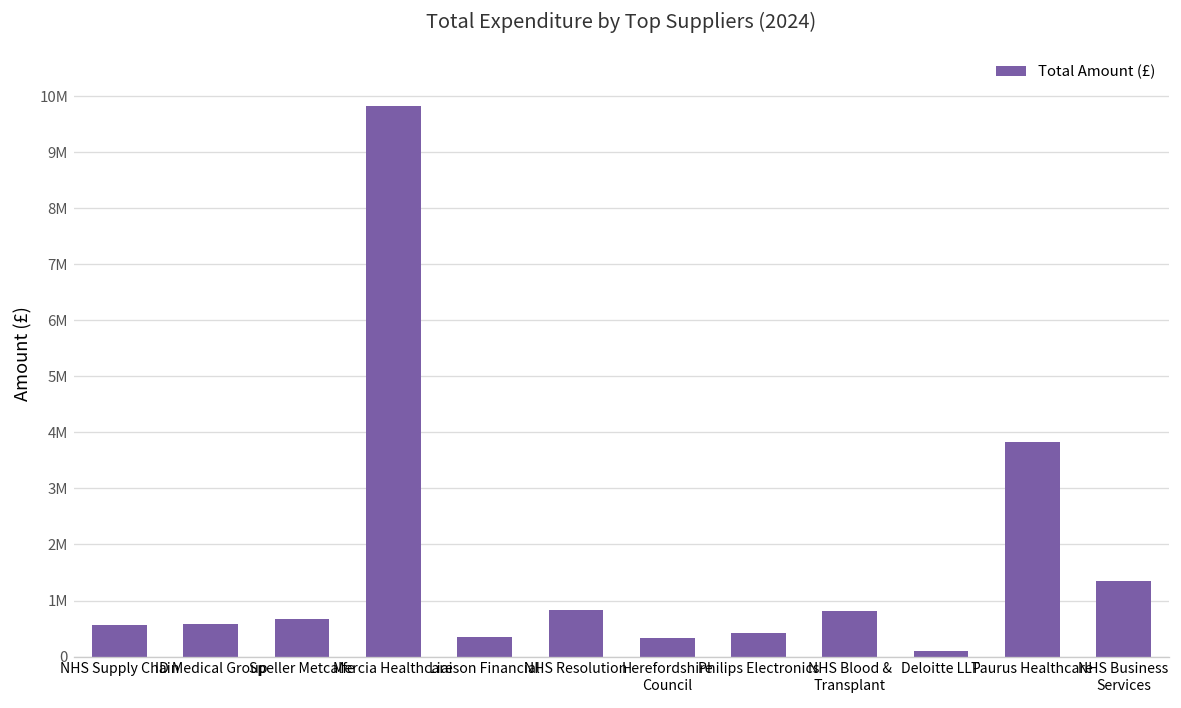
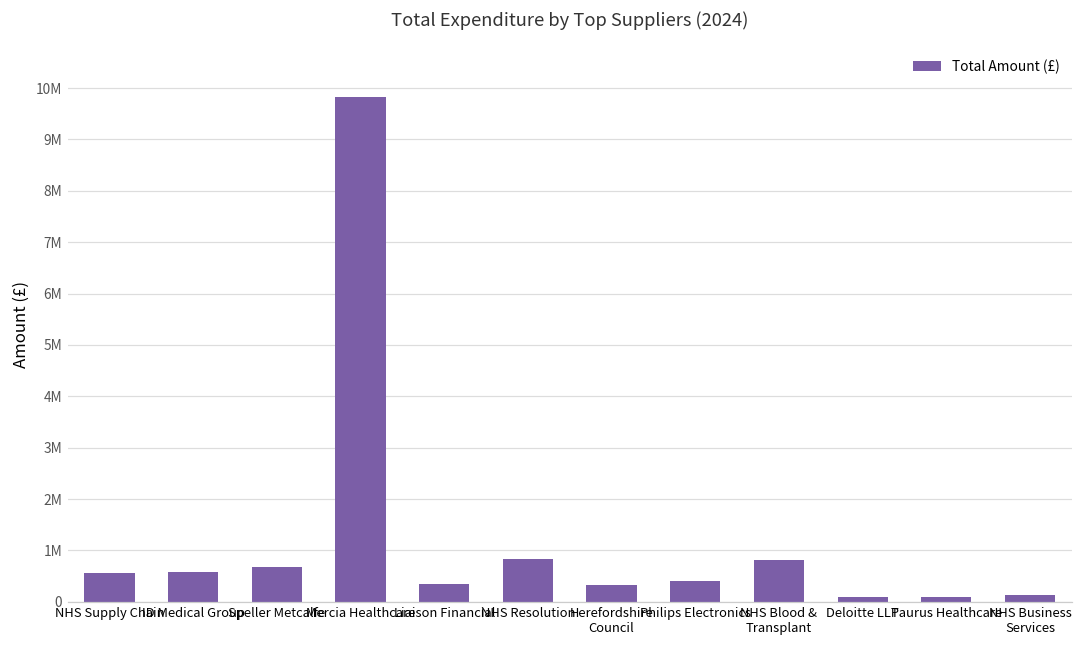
Taurus Healthcare: 3800000 -> 100000
NHS Business Services: 1400000 -> 100000
